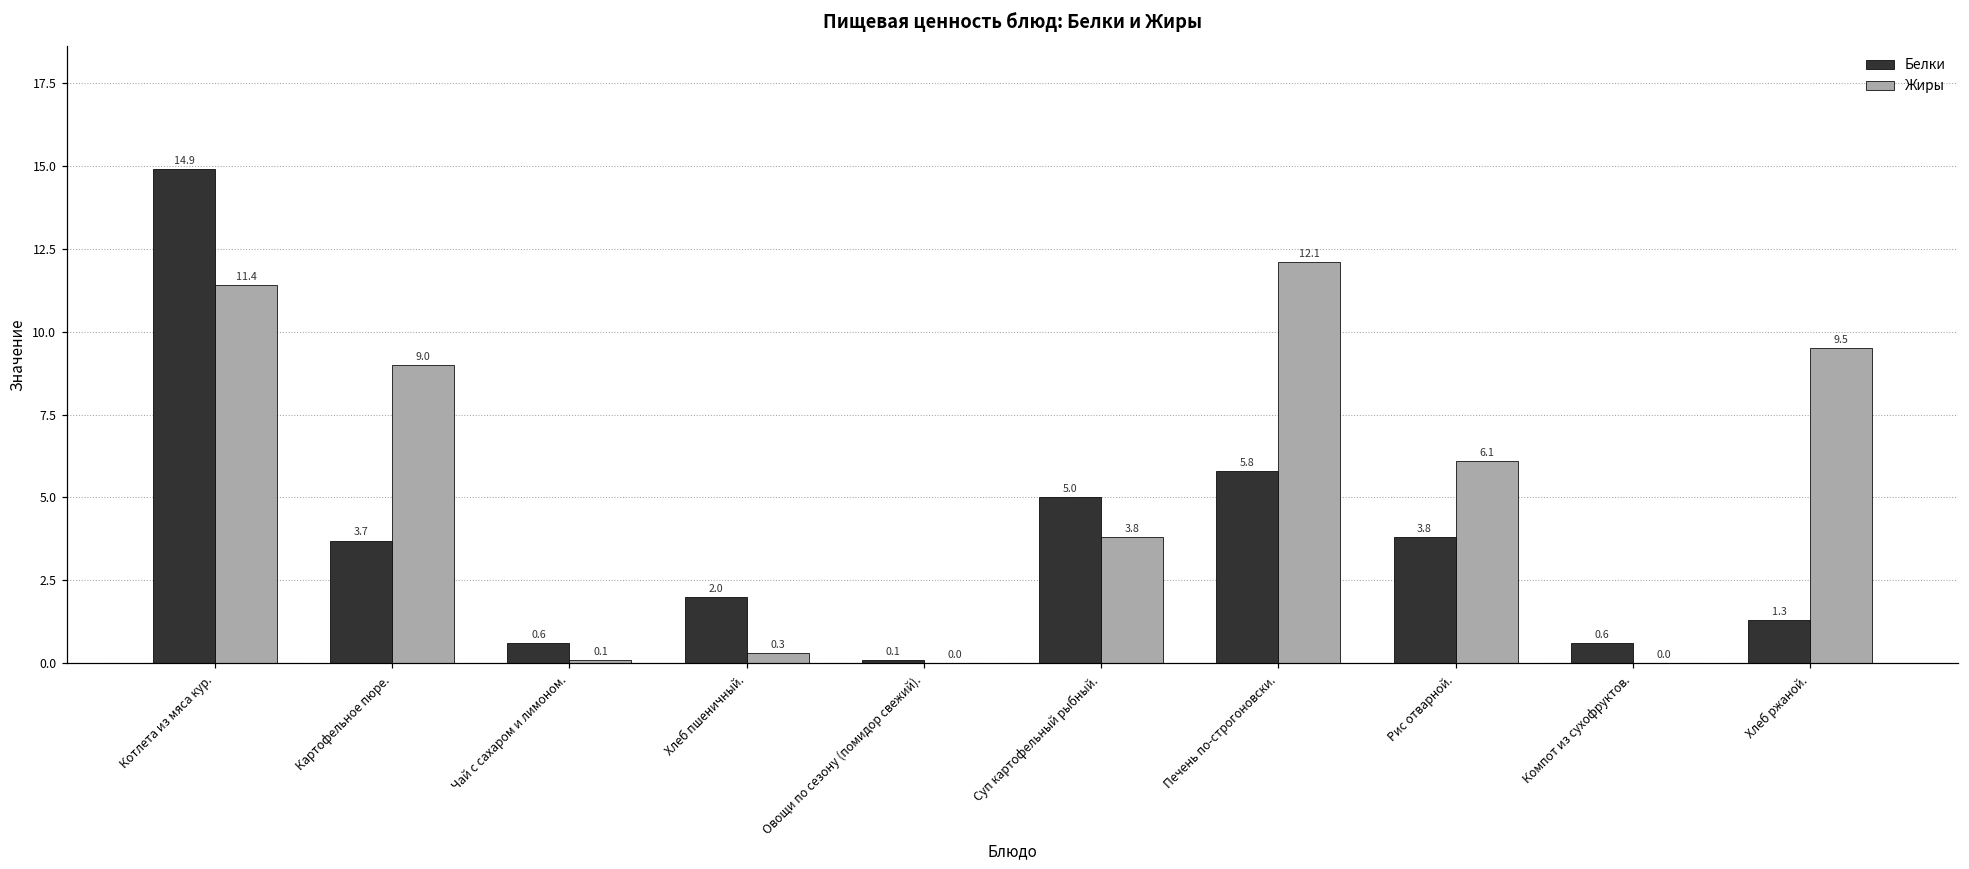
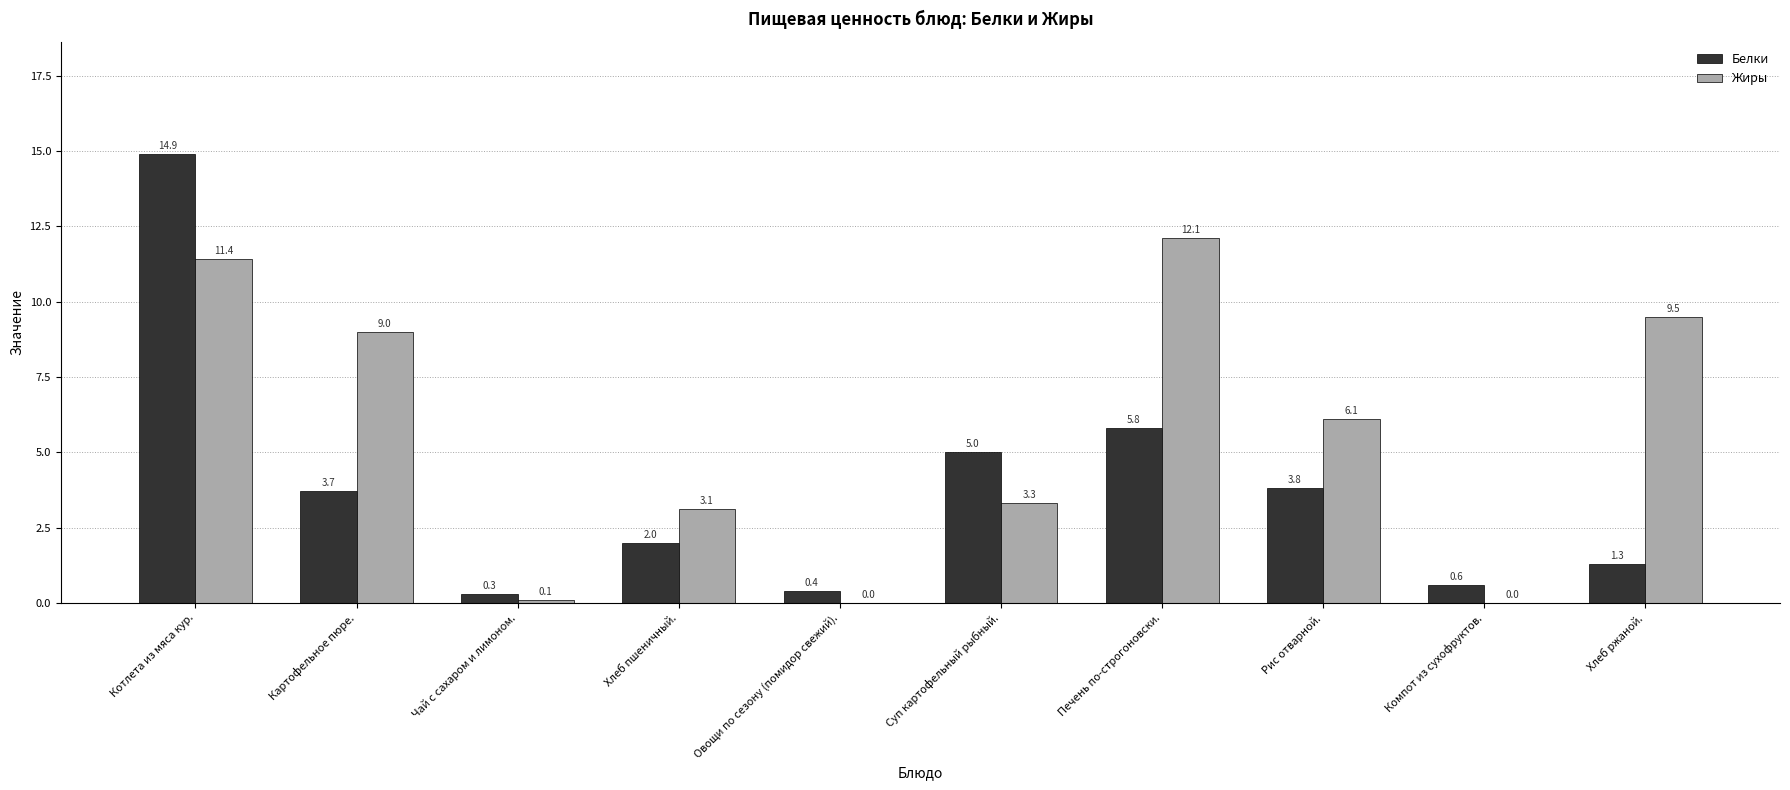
Белки, Чай с сахаром и лимоном.: 0.6 -> 0.3
Жиры, Хлеб пшеничный.: 0.3 -> 3.1
Белки, Овощи по сезону (помидор свежий).: 0.1 -> 0.4
Жиры, Суп картофельный рыбный.: 3.8 -> 3.3
